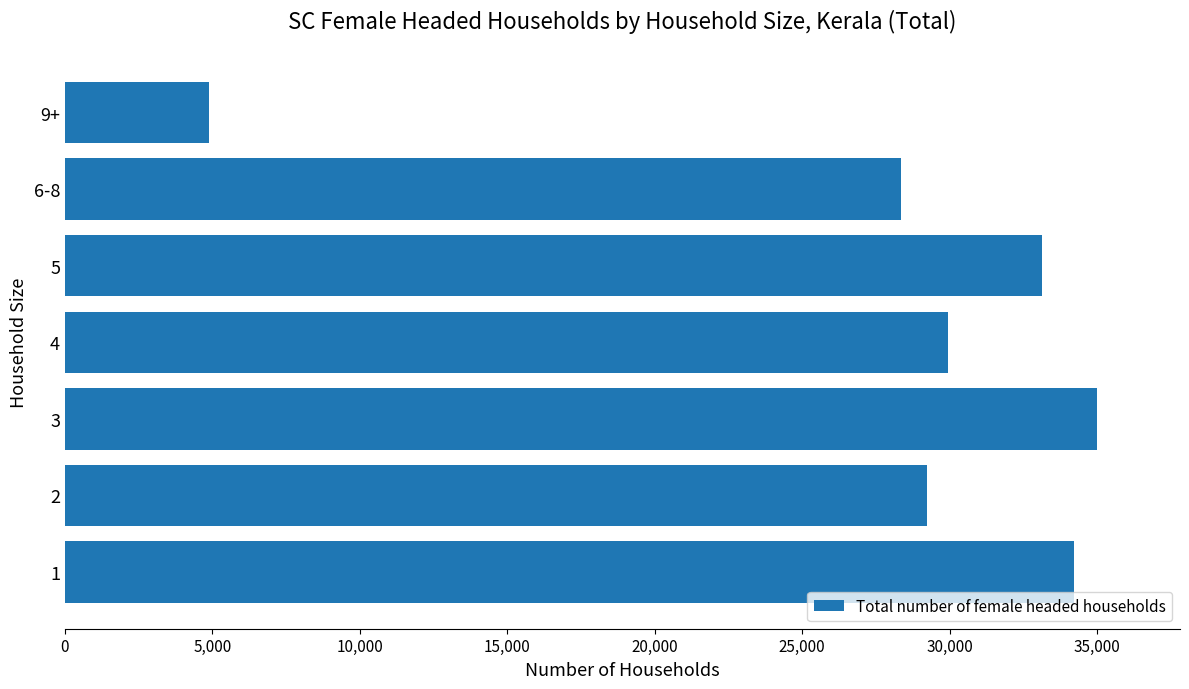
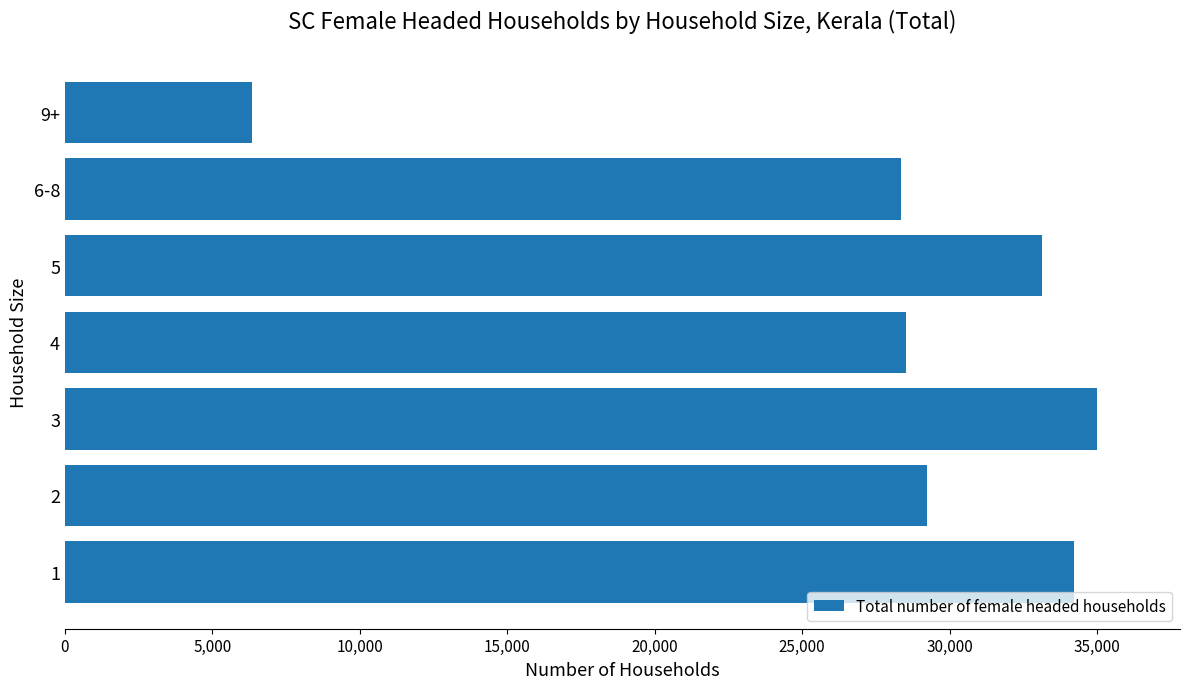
9+: 4,900 -> 6,300
4: 29,900 -> 28,500
